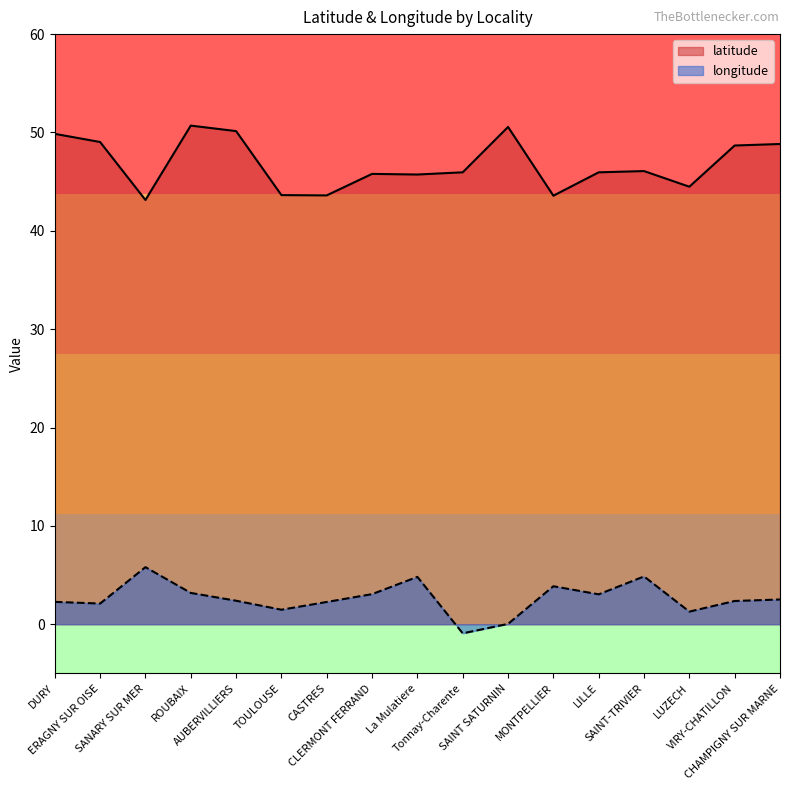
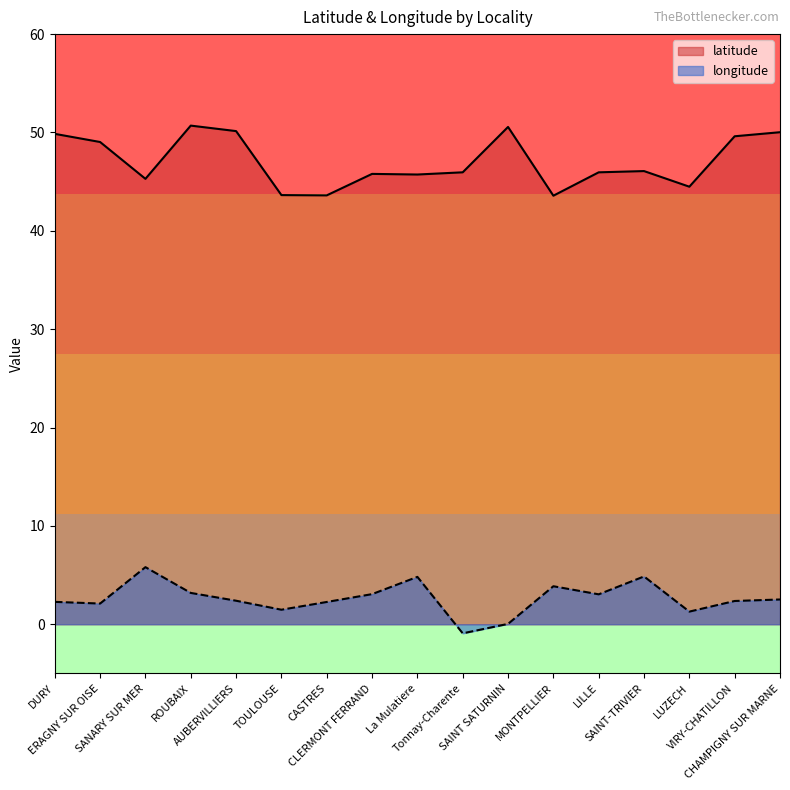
latitude, SANARY SUR MER: 43 -> 45
latitude, VIRY-CHATILLON: 49 -> 50
latitude, CHAMPIGNY SUR MARNE: 49 -> 50
